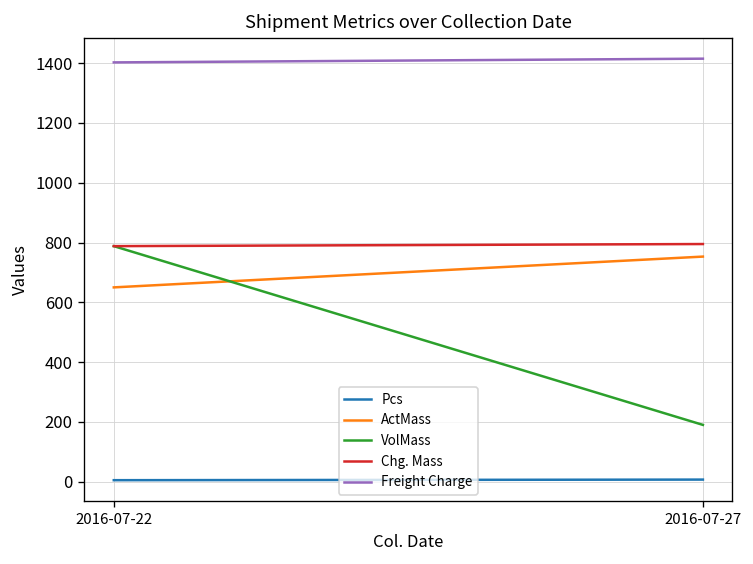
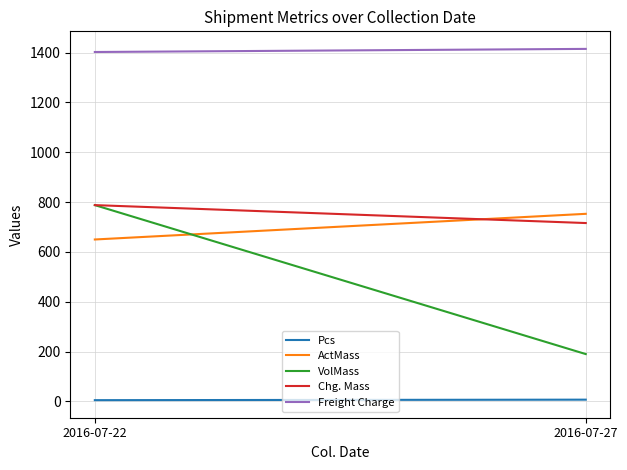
Chg. Mass, 2016-07-27: 800 -> 720
